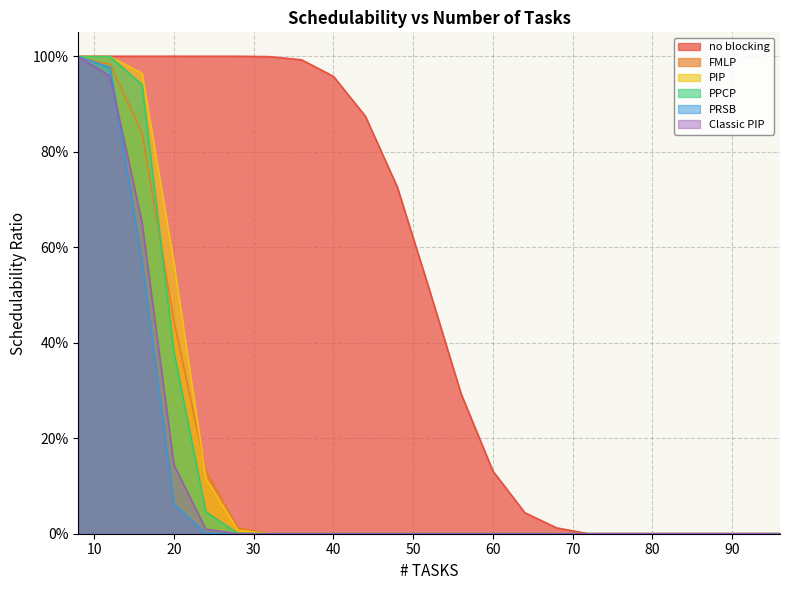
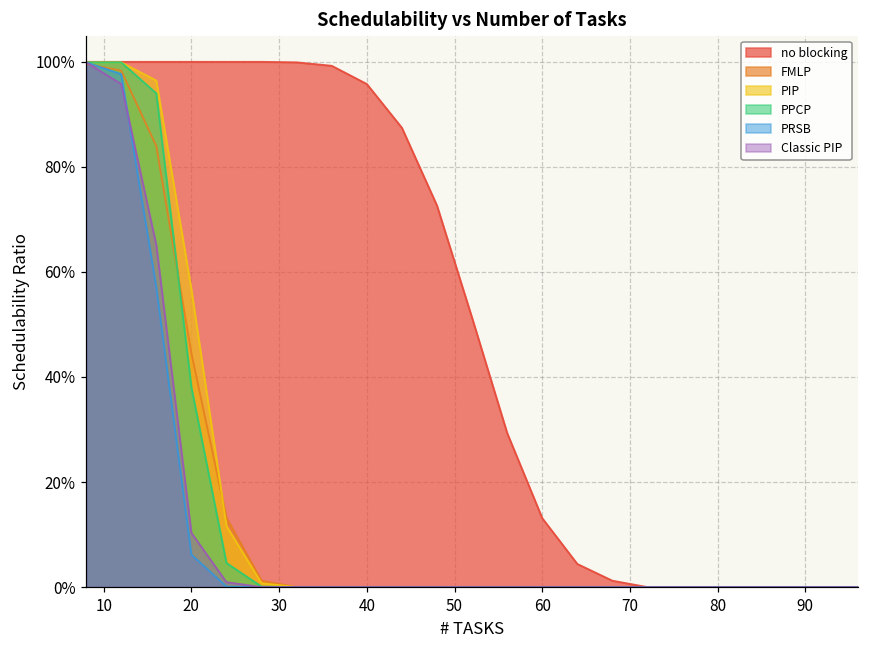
Classic PIP, 20: 14% -> 10%
